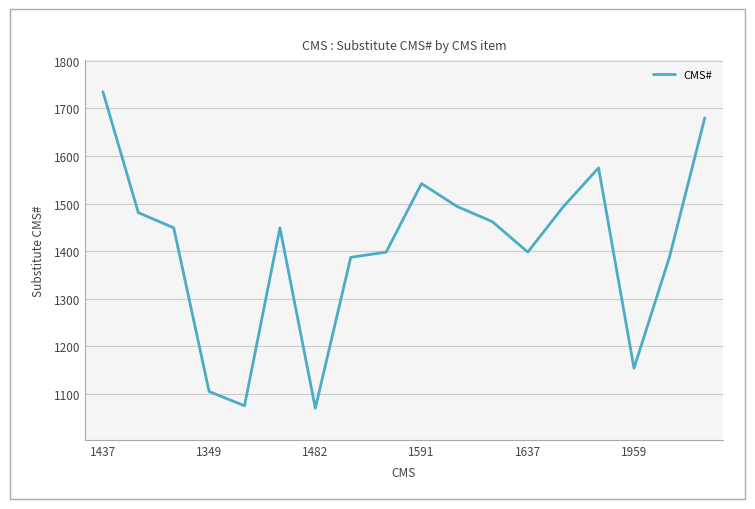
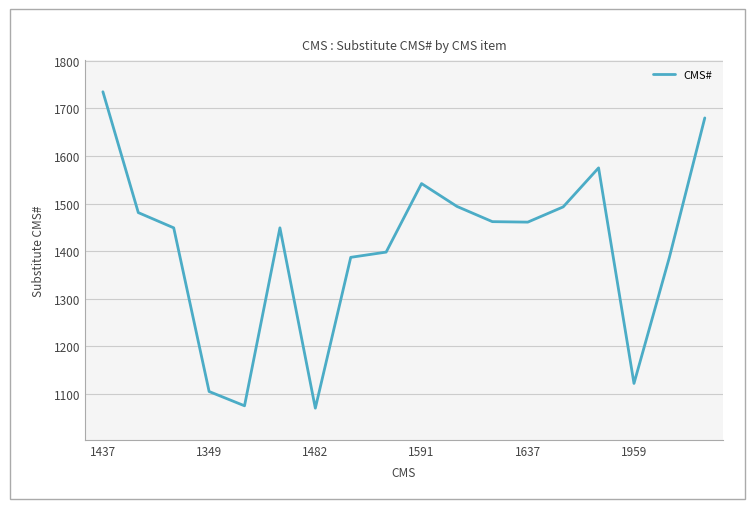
1637: 1400 -> 1460
1959: 1150 -> 1120
